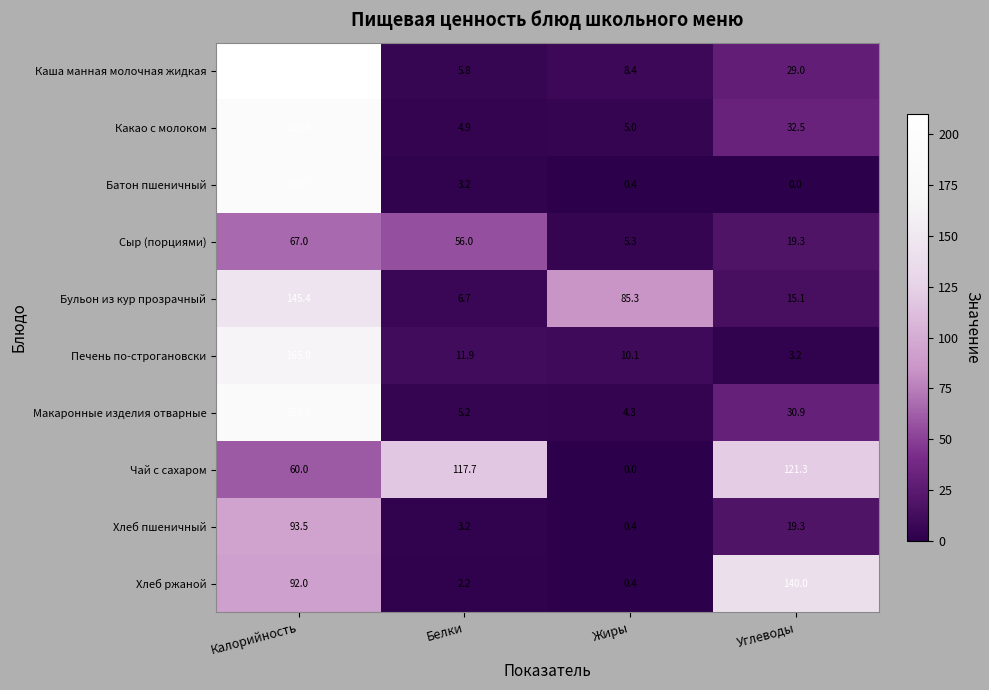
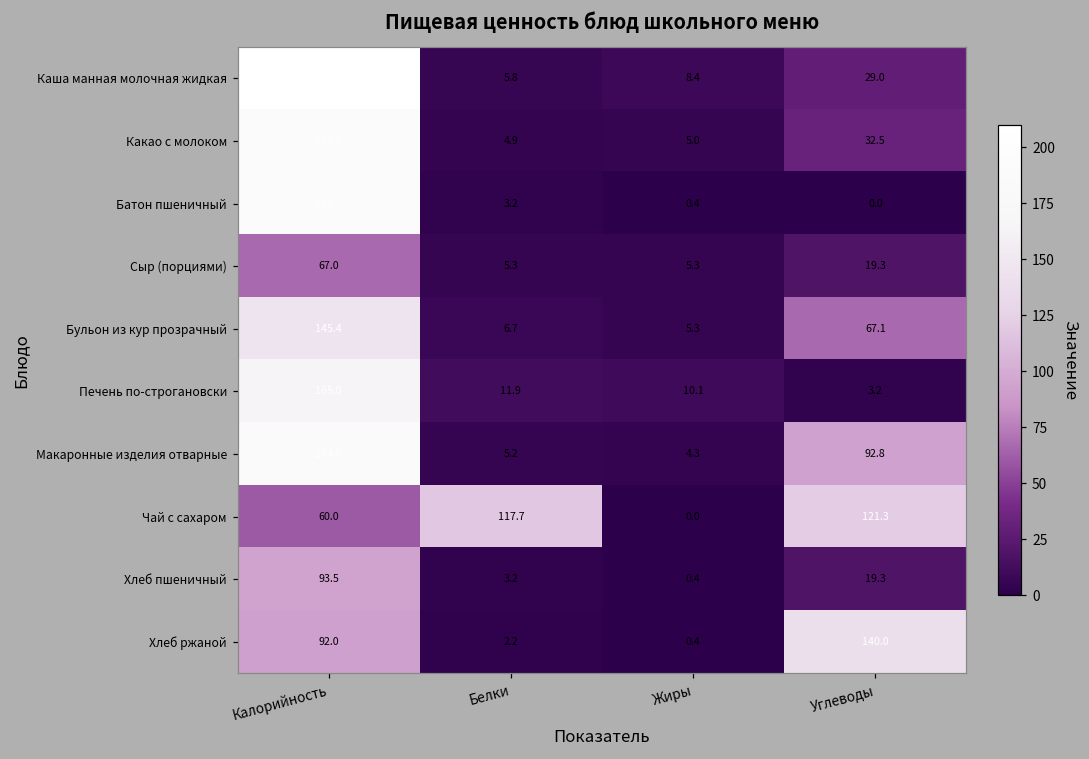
Сыр (порциями), Белки: 56.0 -> 5.3
Бульон из кур прозрачный, Жиры: 85.3 -> 5.3
Бульон из кур прозрачный, Углеводы: 15.1 -> 67.1
Макаронные изделия отварные, Углеводы: 30.9 -> 92.8
